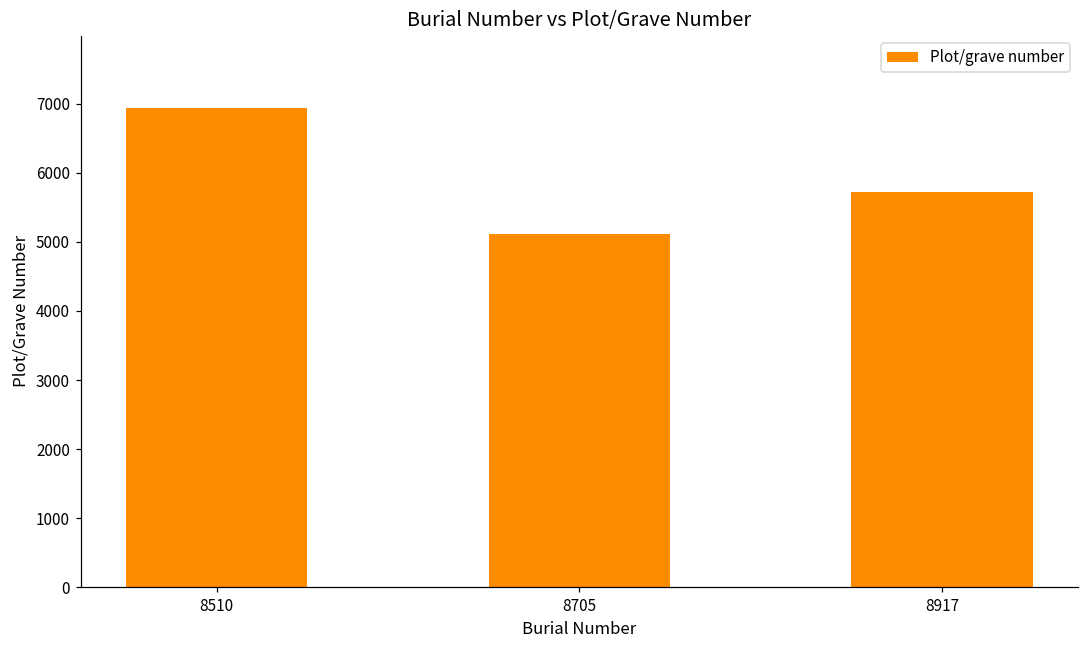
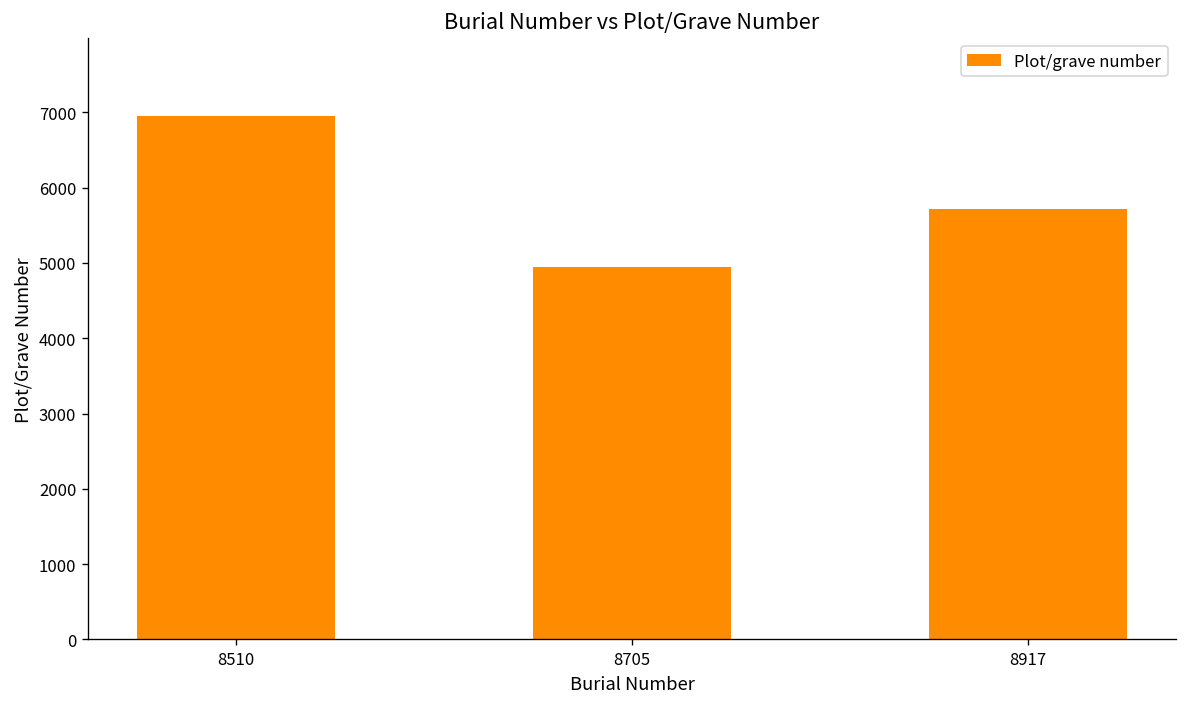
8705: 5100 -> 4900
